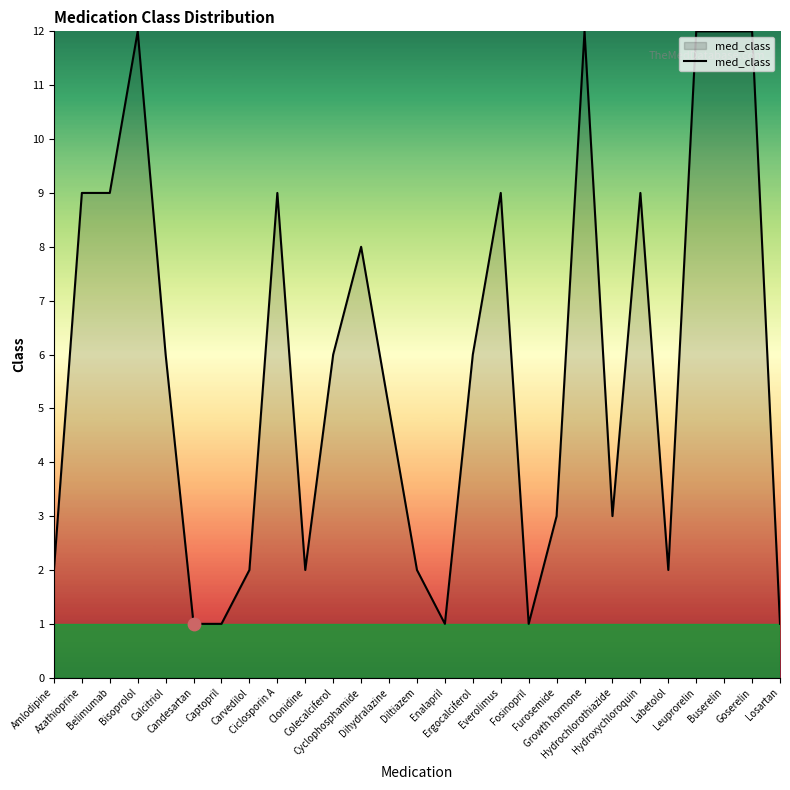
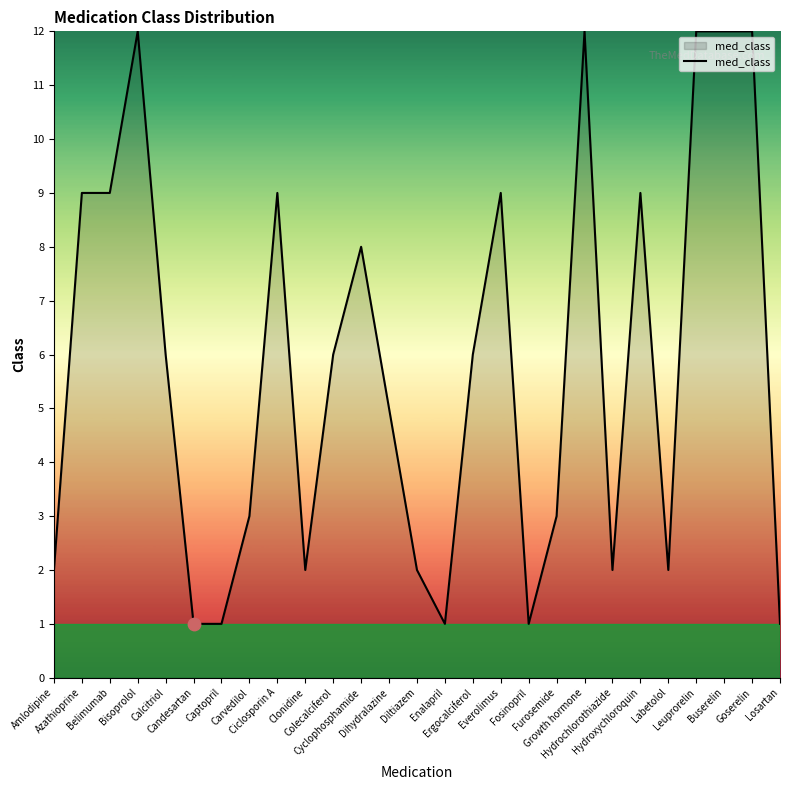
med_class, Carvedilol: 2 -> 3
med_class, Hydrochlorothiazide: 3 -> 2
